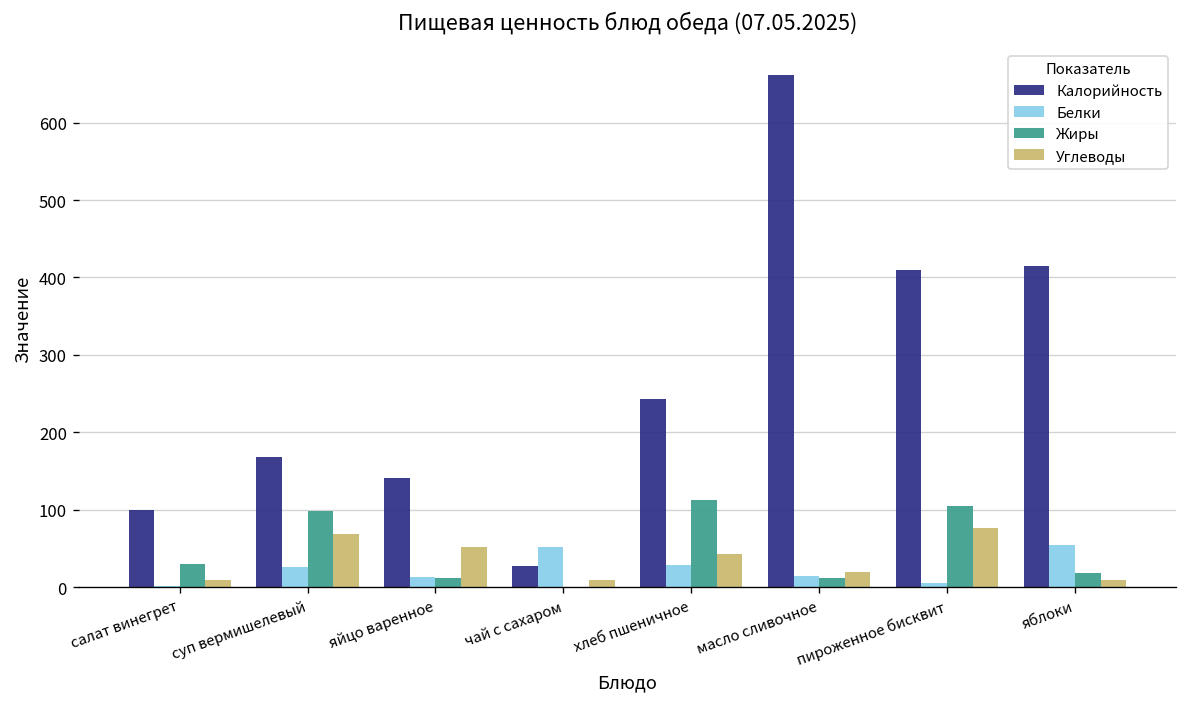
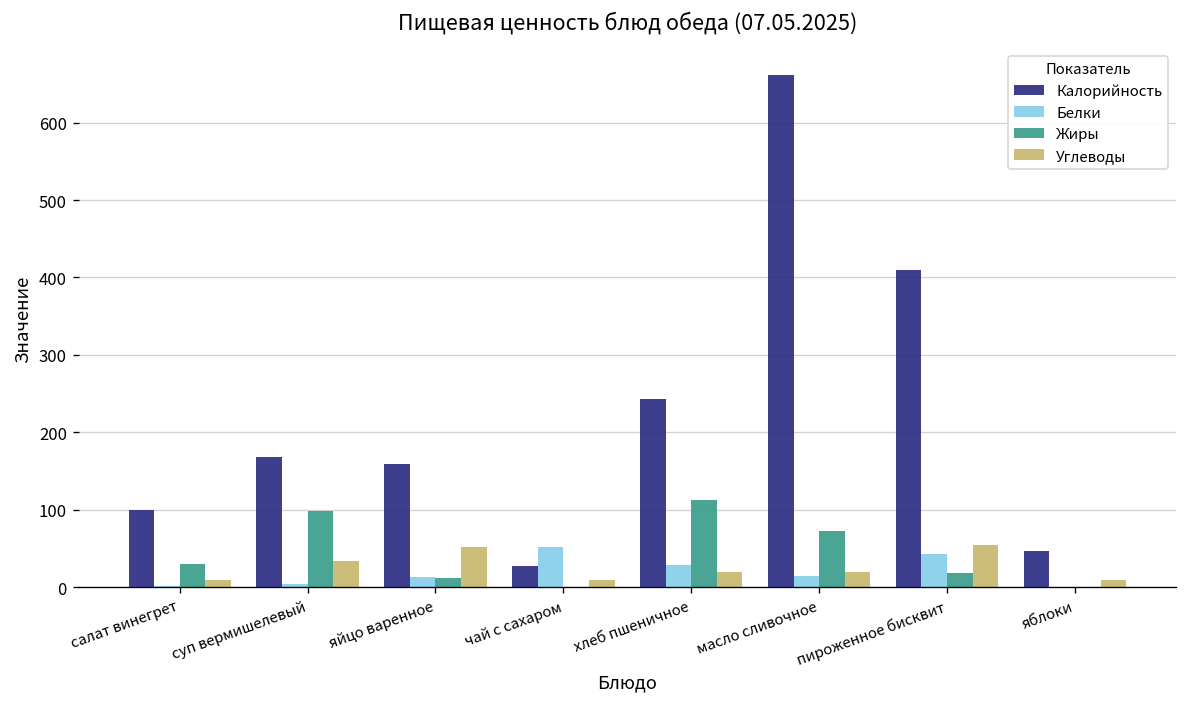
Белки, суп вермишелевый: 30 -> 0
Углеводы, суп вермишелевый: 70 -> 30
Калорийность, яйцо варенное: 140 -> 160
Углеводы, хлеб пшеничное: 40 -> 20
Жиры, масло сливочное: 10 -> 70
Белки, пироженное бисквит: 10 -> 40
Жиры, пироженное бисквит: 100 -> 20
Углеводы, пироженное бисквит: 80 -> 60
Калорийность, яблоки: 420 -> 50
Белки, яблоки: 50 -> 0
Жиры, яблоки: 20 -> 0
